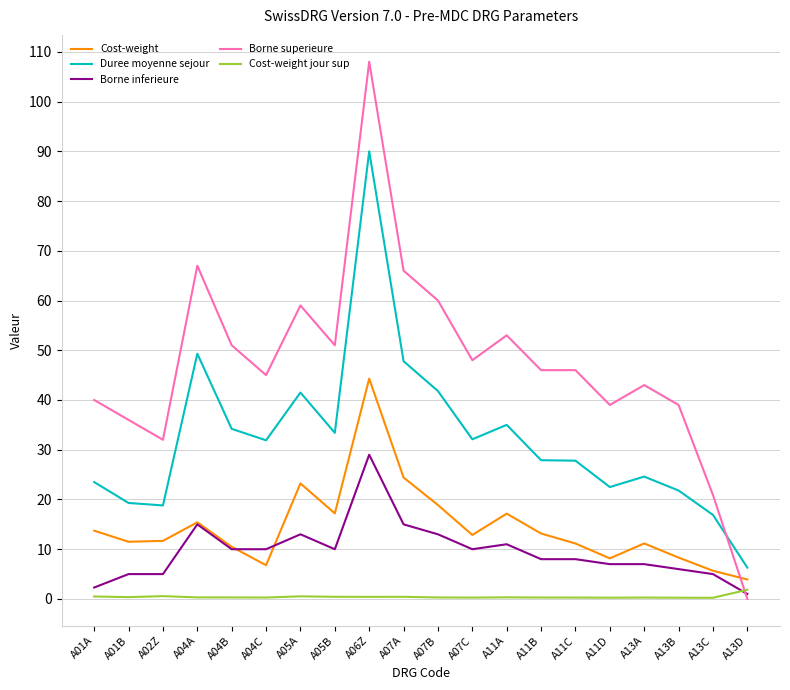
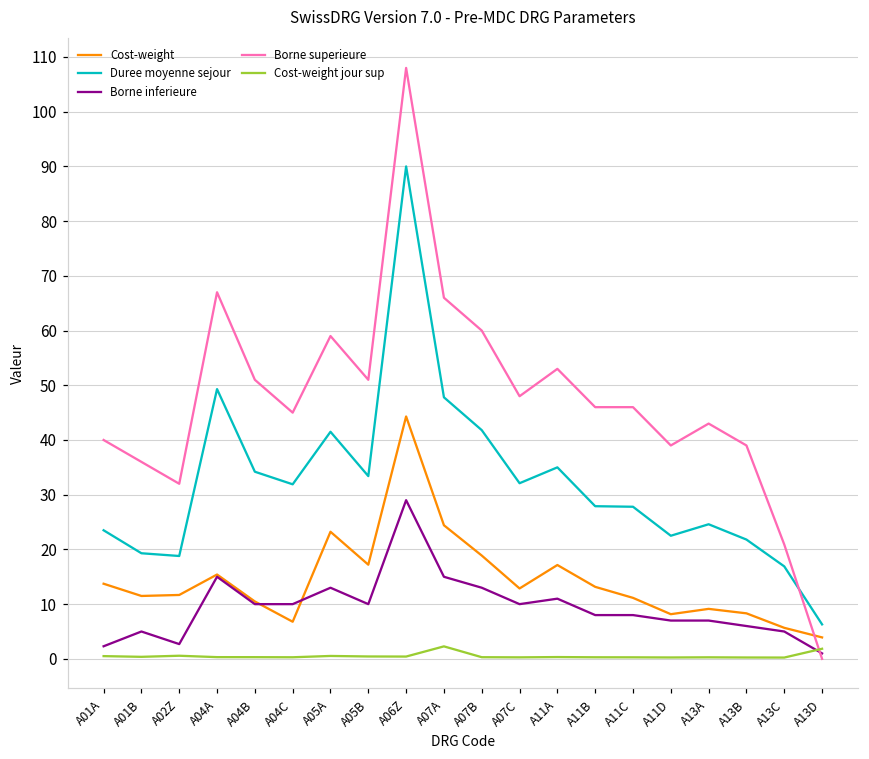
Borne inferieure, A02Z: 5 -> 3
Cost-weight jour sup, A07A: 0 -> 2
Cost-weight, A13A: 11 -> 9
